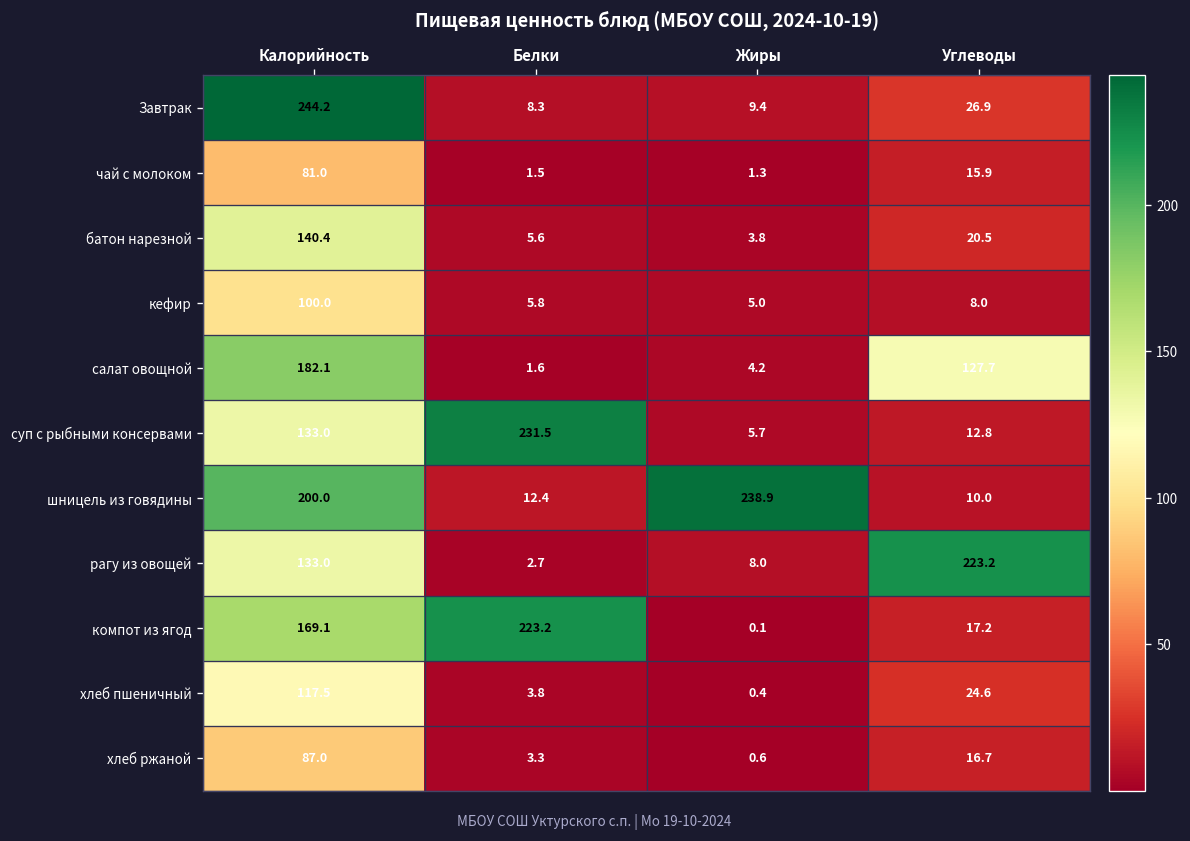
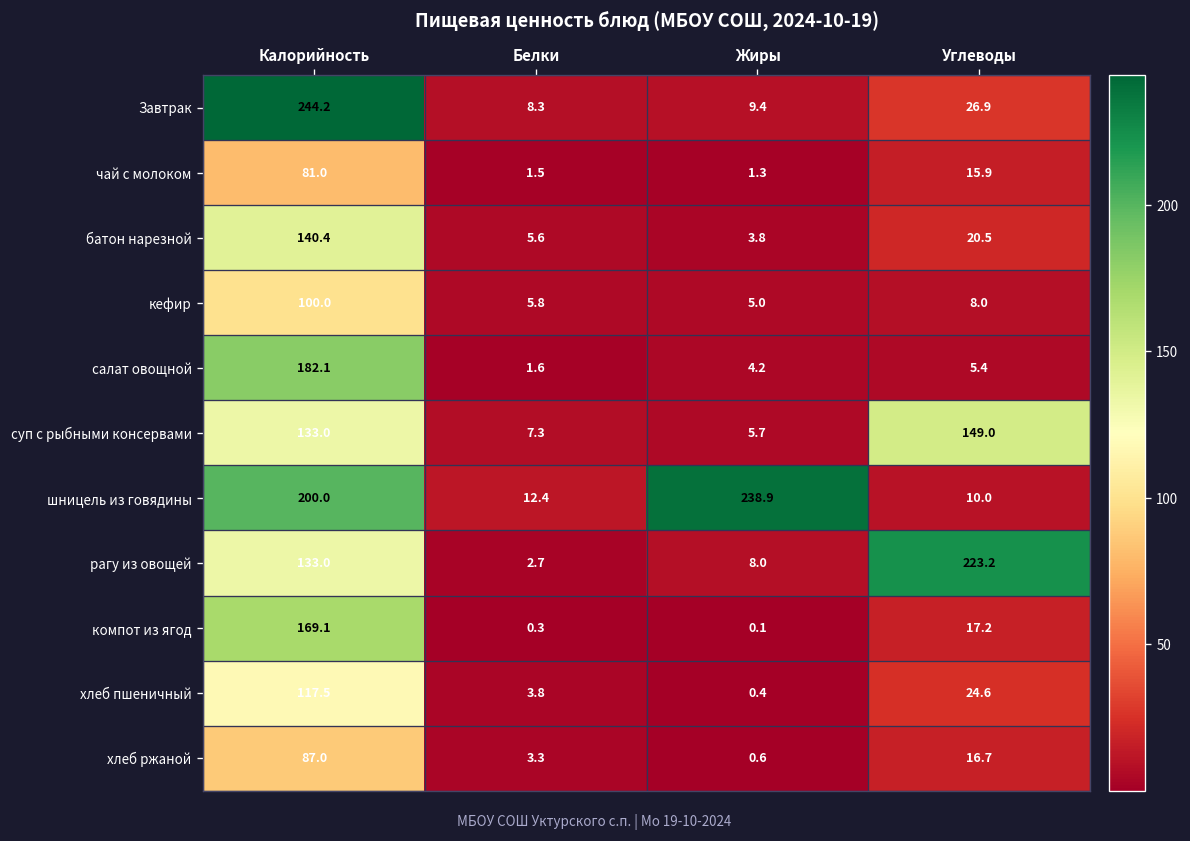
салат овощной, Углеводы: 127.7 -> 5.4
суп с рыбными консервами, Белки: 231.5 -> 7.3
суп с рыбными консервами, Углеводы: 12.8 -> 149.0
компот из ягод, Белки: 223.2 -> 0.3
